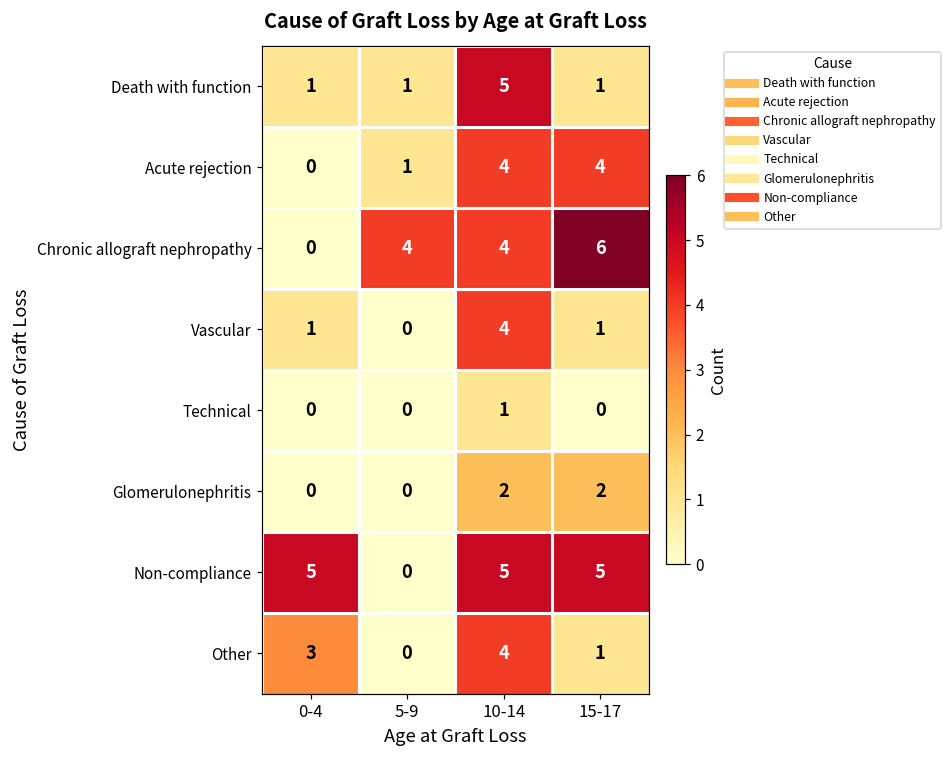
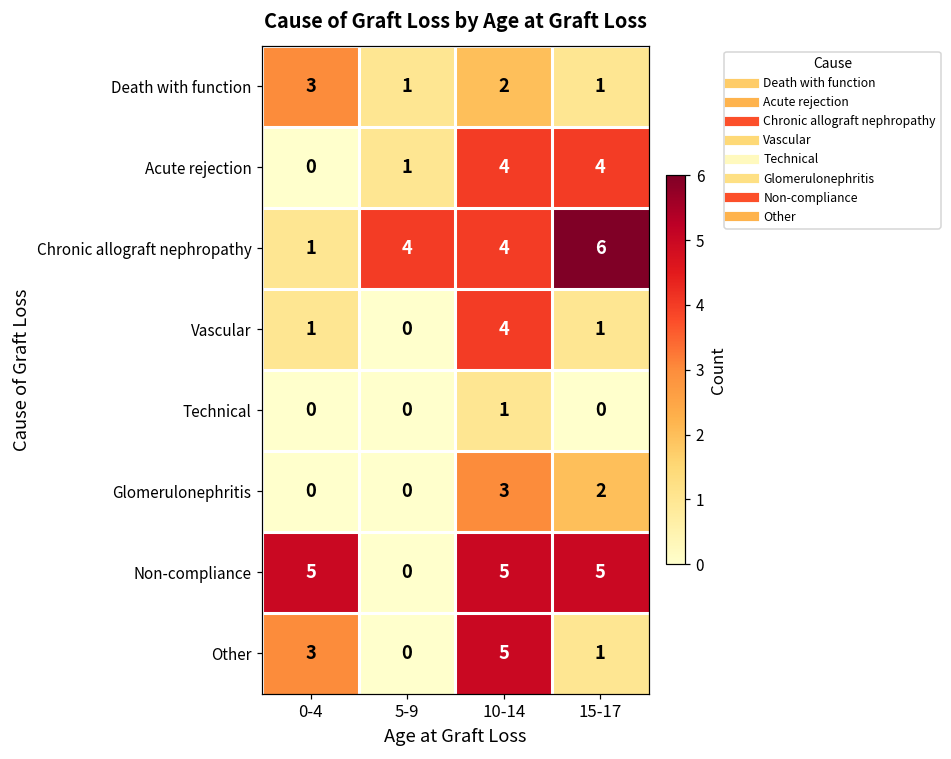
Death with function, 0-4: 1 -> 3
Death with function, 10-14: 5 -> 2
Chronic allograft nephropathy, 0-4: 0 -> 1
Glomerulonephritis, 10-14: 2 -> 3
Other, 10-14: 4 -> 5
